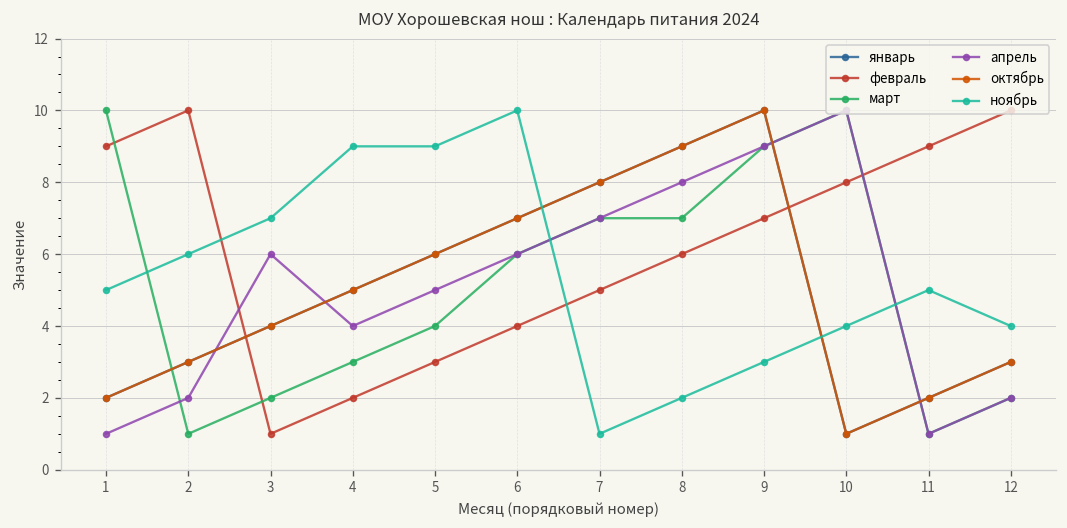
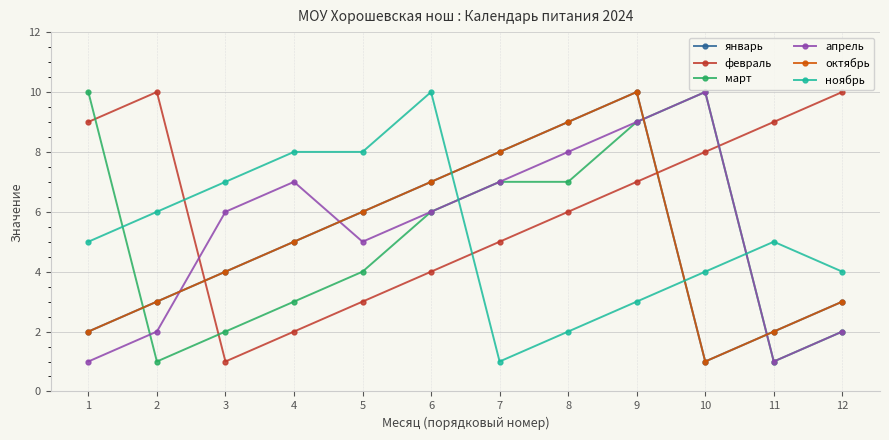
апрель, 4: 4 -> 7
ноябрь, 4: 9 -> 8
ноябрь, 5: 9 -> 8
